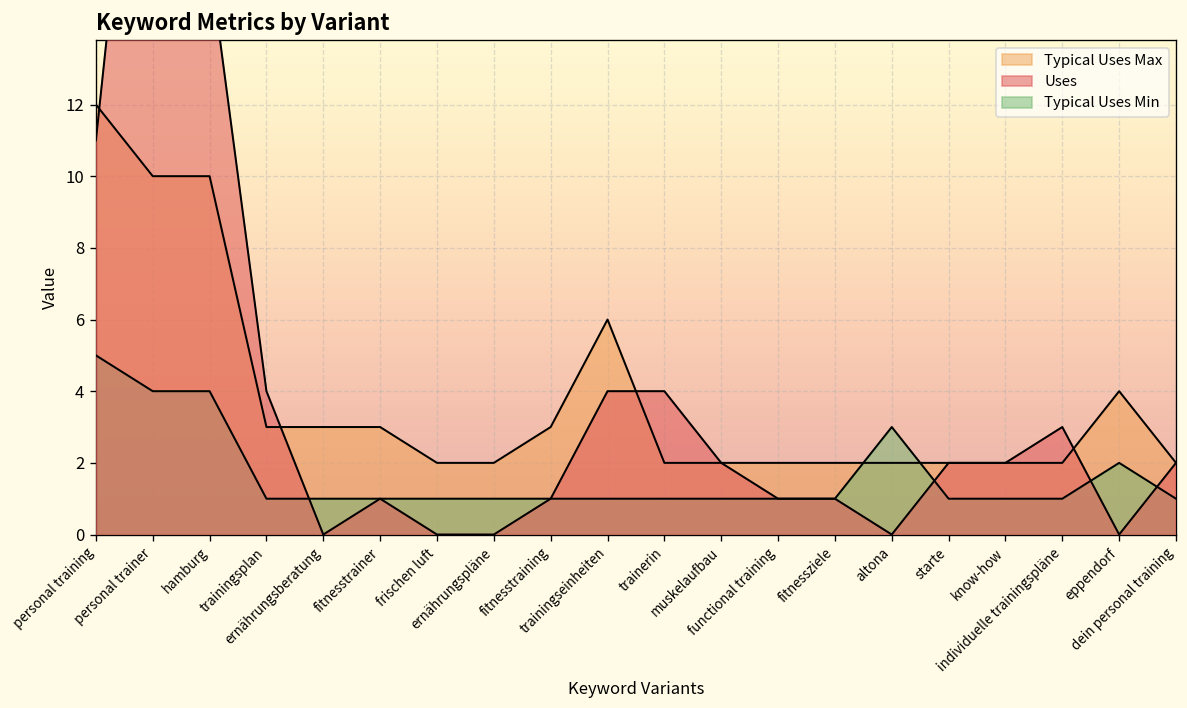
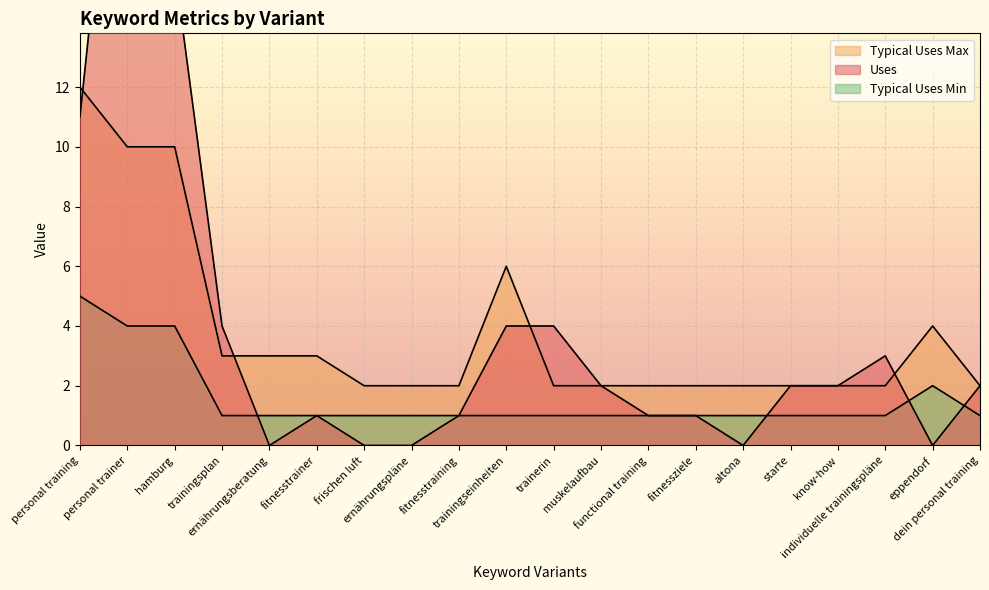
Typical Uses Max, fitnesstraining: 3 -> 2
Typical Uses Min, altona: 3 -> 1
